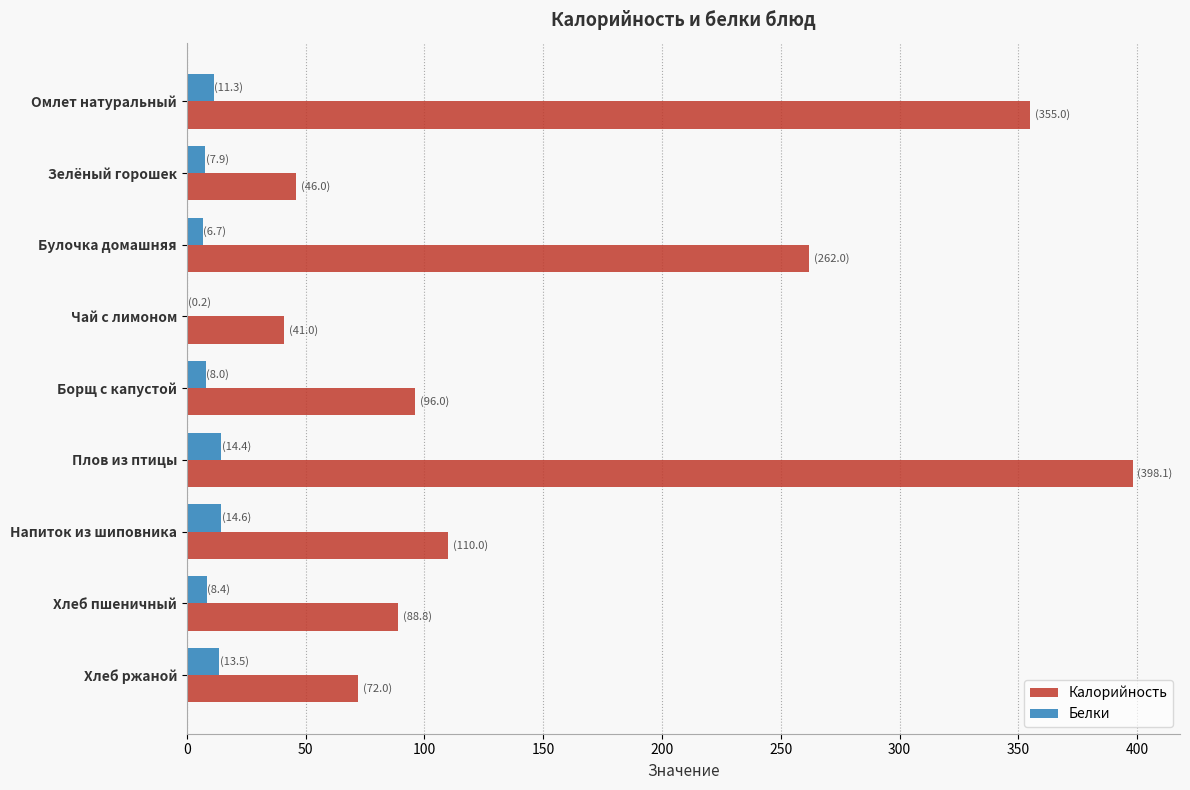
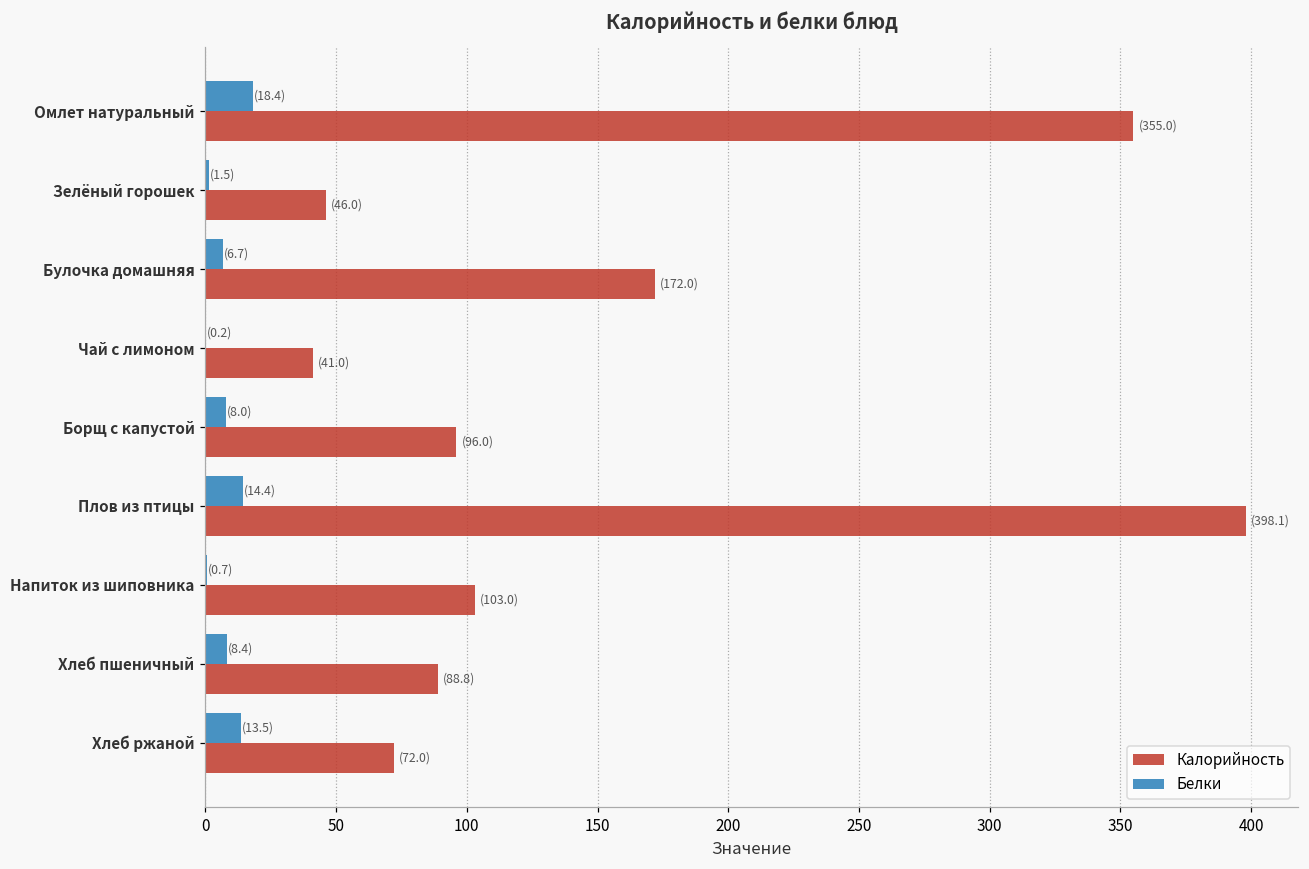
Белки, Омлет натуральный: (11.3) -> (18.4)
Белки, Зелёный горошек: (7.9) -> (1.5)
Калорийность, Булочка домашняя: (262.0) -> (172.0)
Белки, Напиток из шиповника: (14.6) -> (0.7)
Калорийность, Напиток из шиповника: (110.0) -> (103.0)
